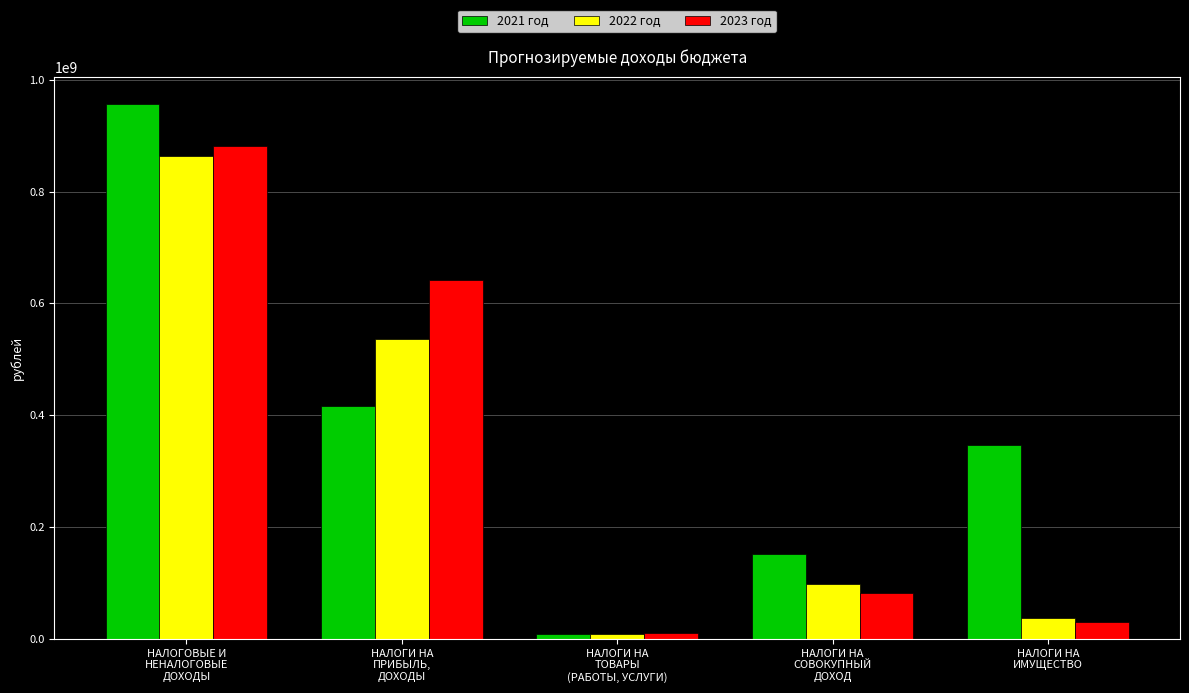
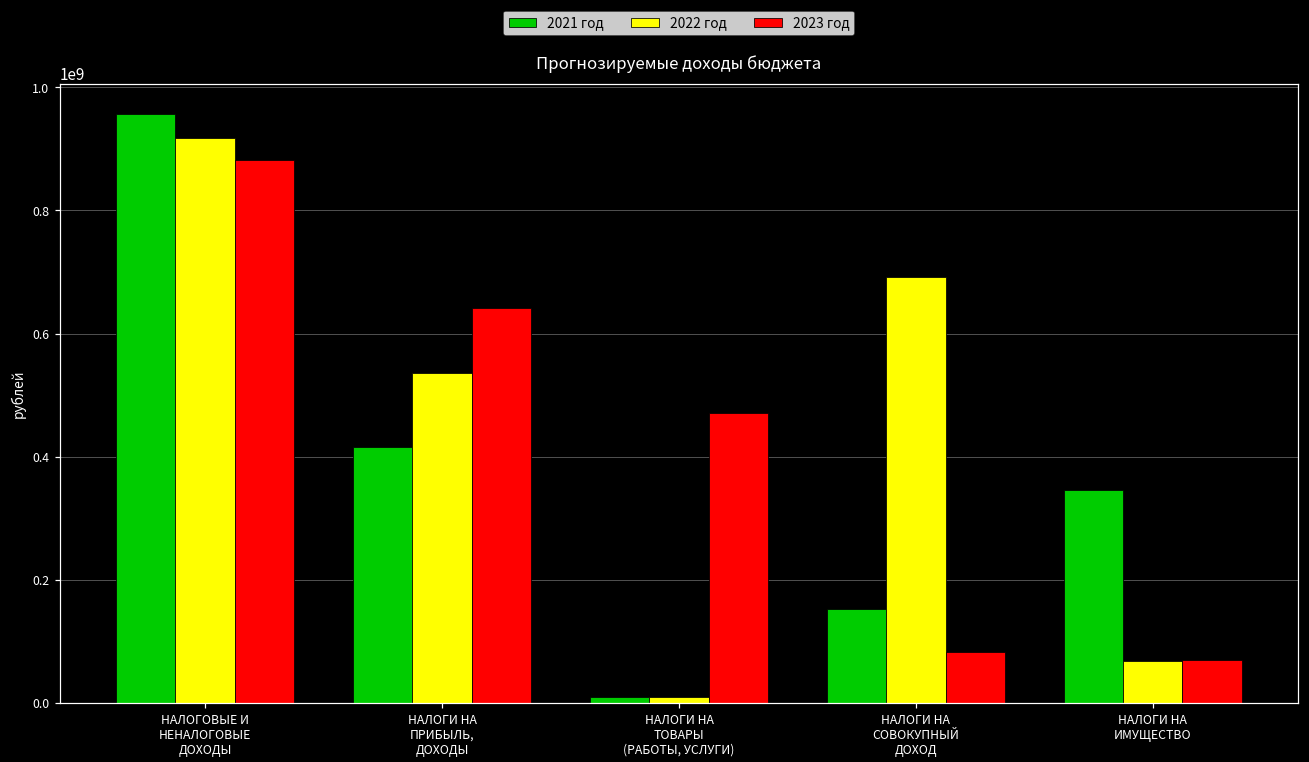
2022 год, НАЛОГОВЫЕ И НЕНАЛОГОВЫЕ ДОХОДЫ: 860000000 -> 920000000
2023 год, НАЛОГИ НА ТОВАРЫ (РАБОТЫ, УСЛУГИ): 10000000 -> 470000000
2022 год, НАЛОГИ НА СОВОКУПНЫЙ ДОХОД: 100000000 -> 690000000
2022 год, НАЛОГИ НА ИМУЩЕСТВО: 40000000 -> 70000000
2023 год, НАЛОГИ НА ИМУЩЕСТВО: 30000000 -> 70000000
